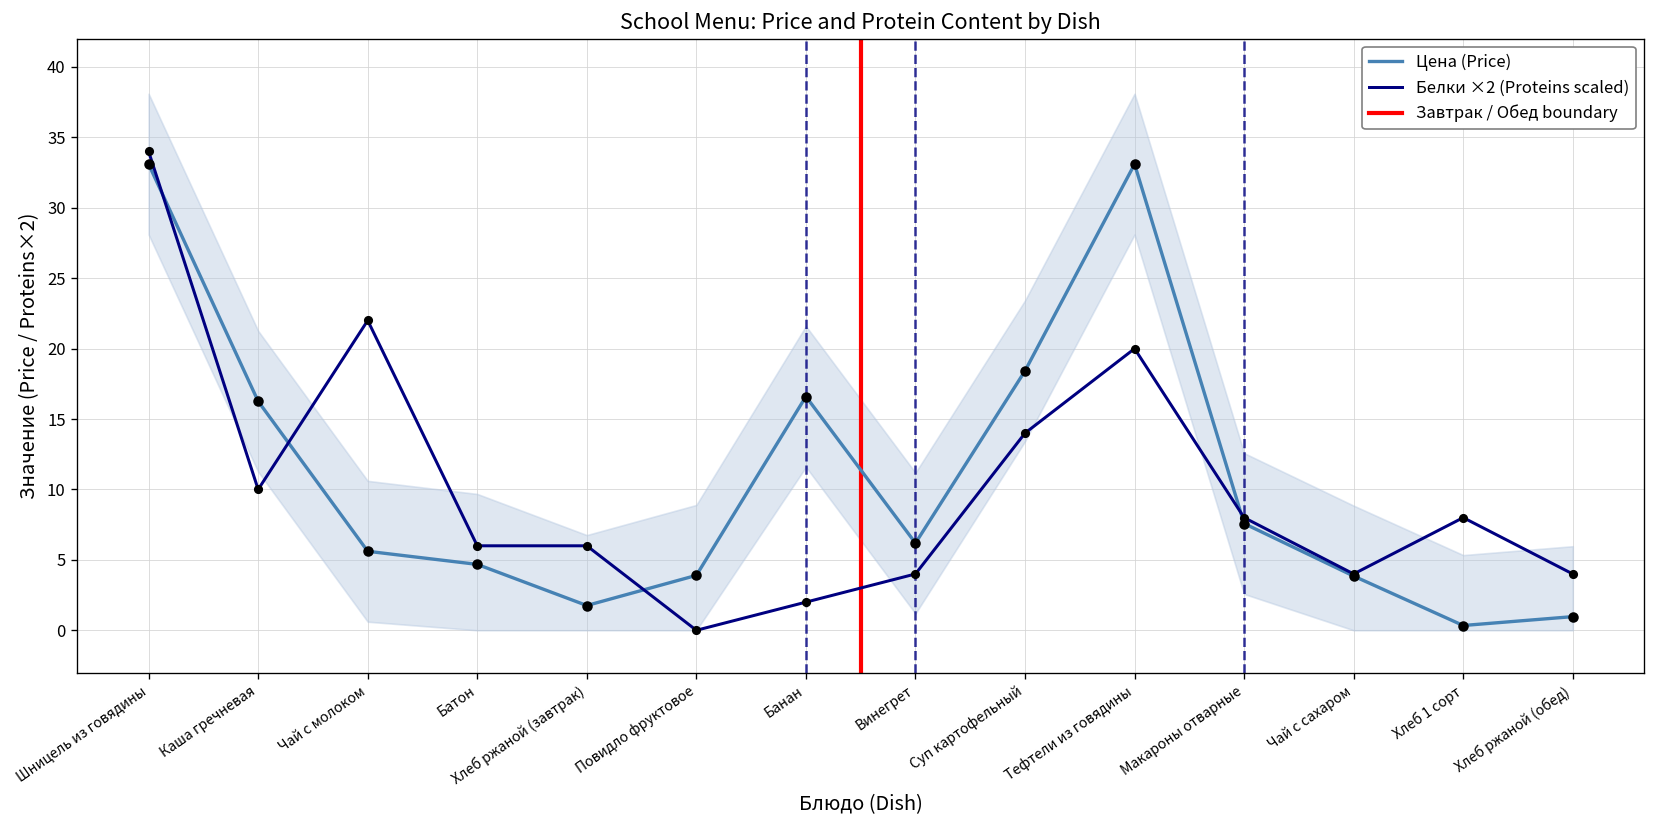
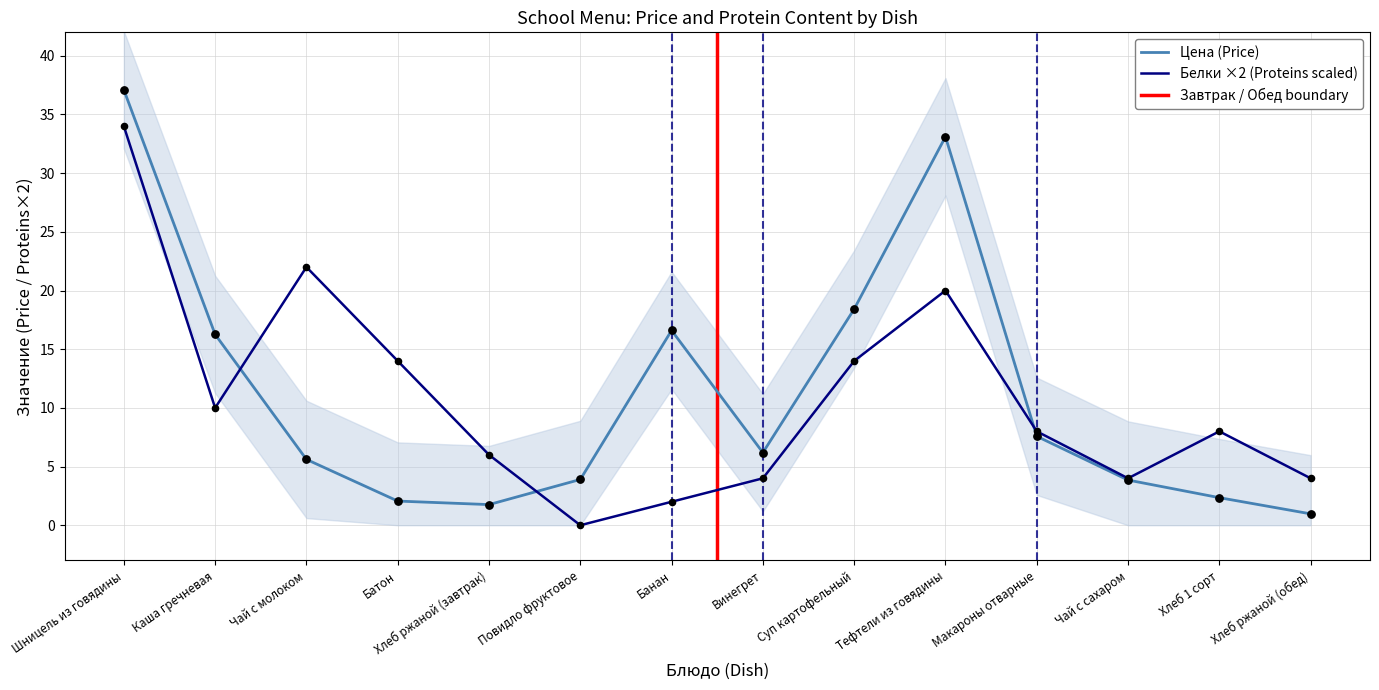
Цена (Price), Шницель из говядины: 33.1 -> 37.1
Цена (Price), Батон: 4.7 -> 2.1
Белки ×2 (Proteins scaled), Батон: 6.0 -> 14.0
Цена (Price), Хлеб 1 сорт: 0.3 -> 2.4
